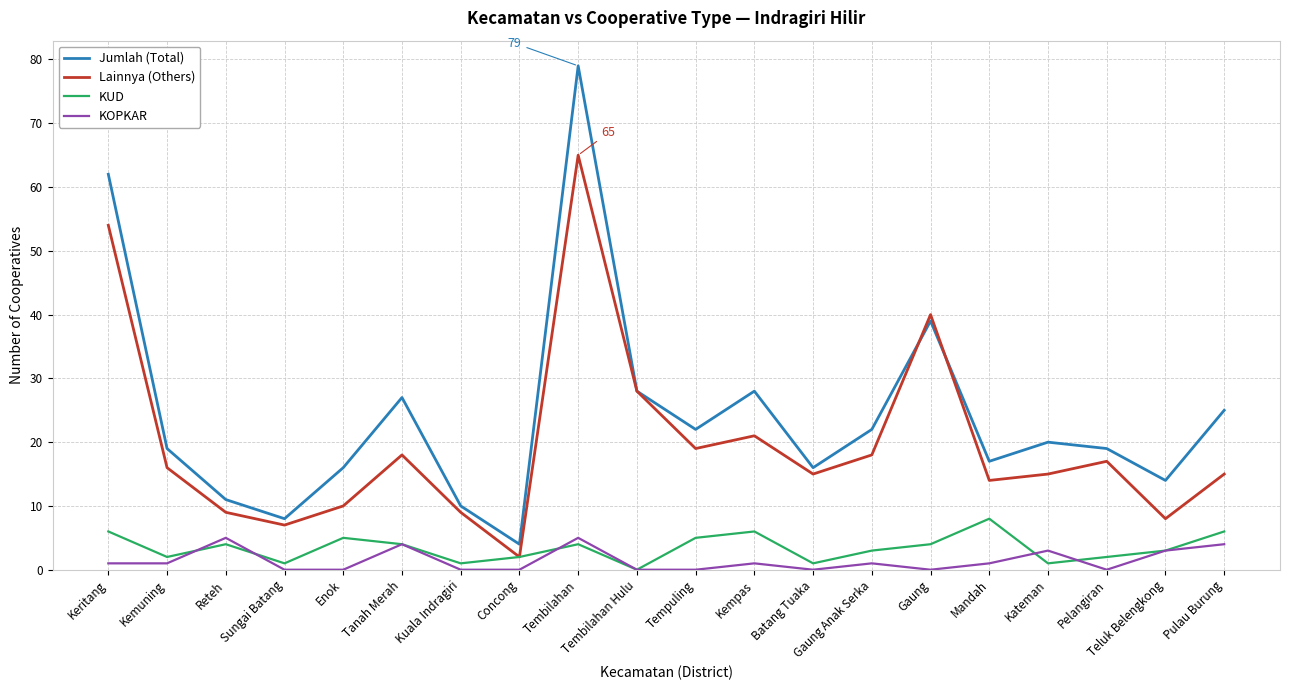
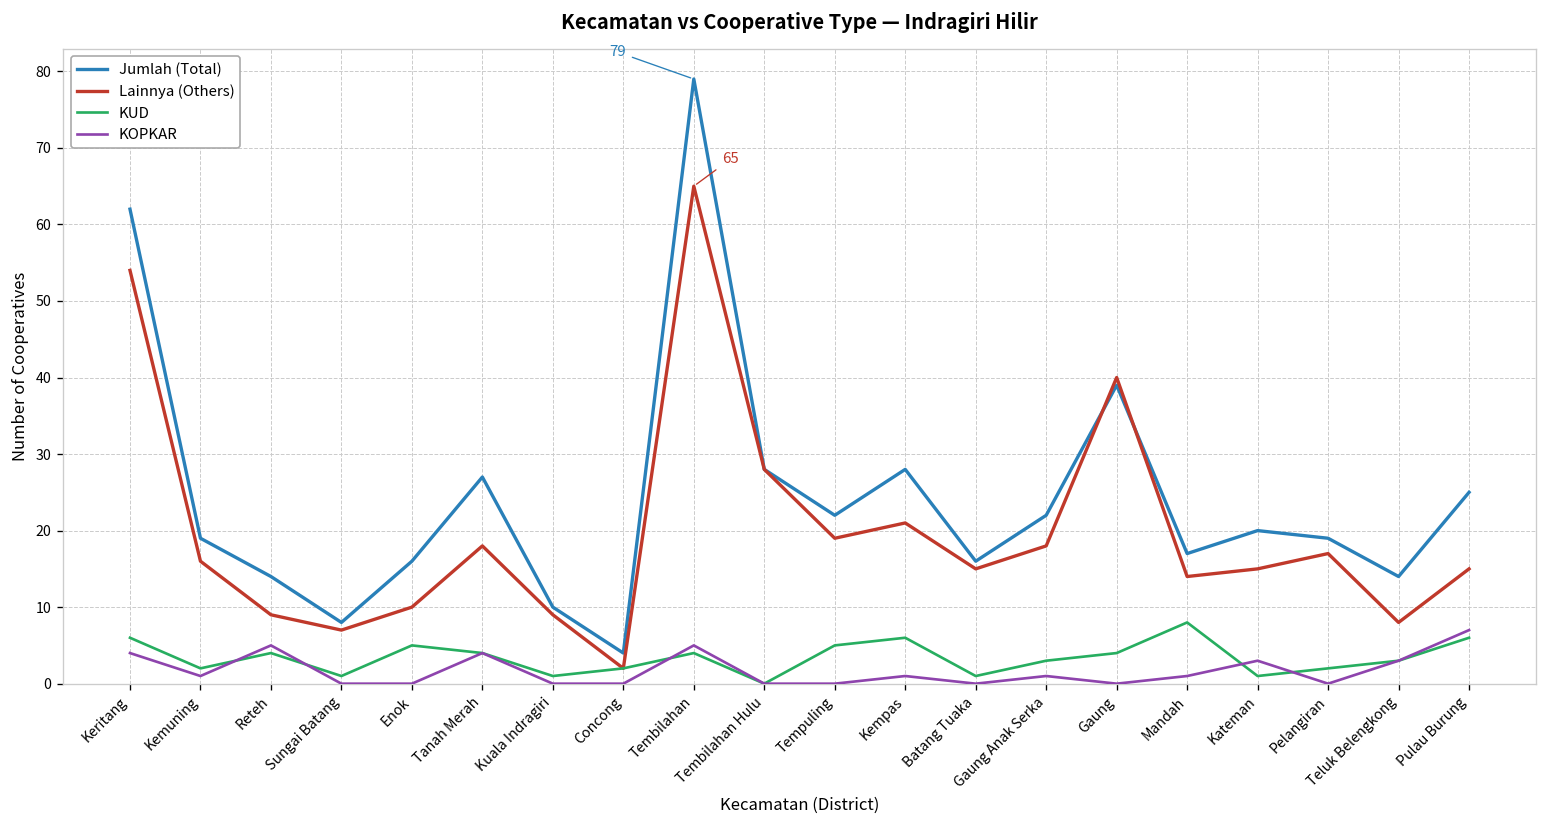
KOPKAR, Keritang: 1 -> 4
Jumlah (Total), Reteh: 11 -> 14
KOPKAR, Pulau Burung: 4 -> 7
